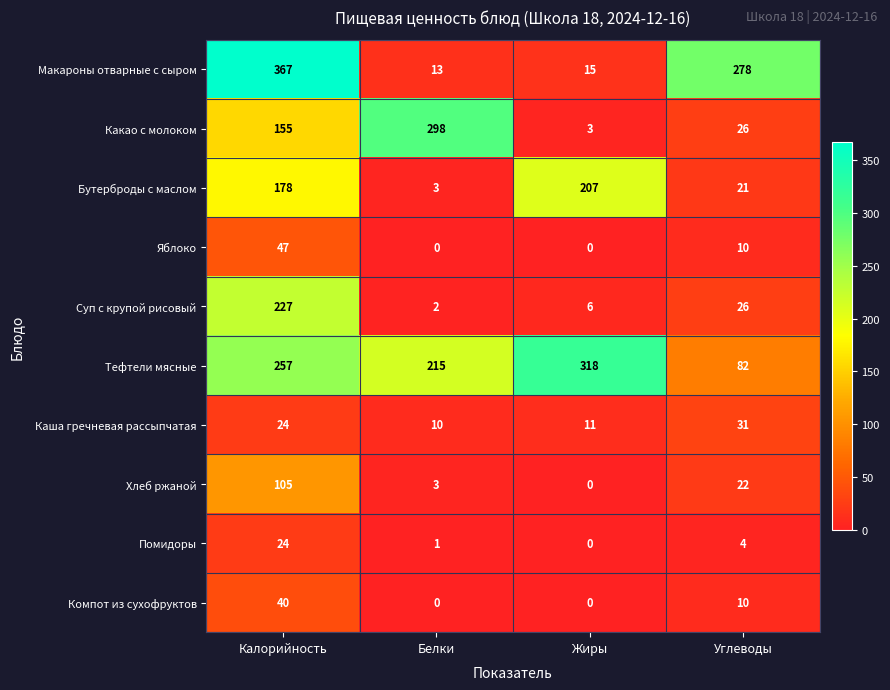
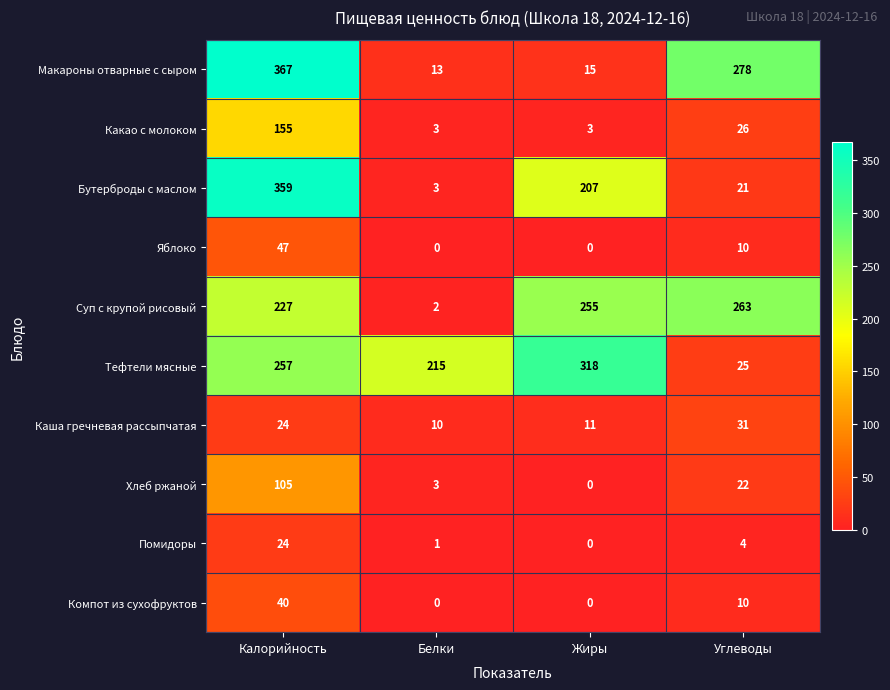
Какао с молоком, Белки: 298 -> 3
Бутерброды с маслом, Калорийность: 178 -> 359
Суп с крупой рисовый, Жиры: 6 -> 255
Суп с крупой рисовый, Углеводы: 26 -> 263
Тефтели мясные, Углеводы: 82 -> 25
